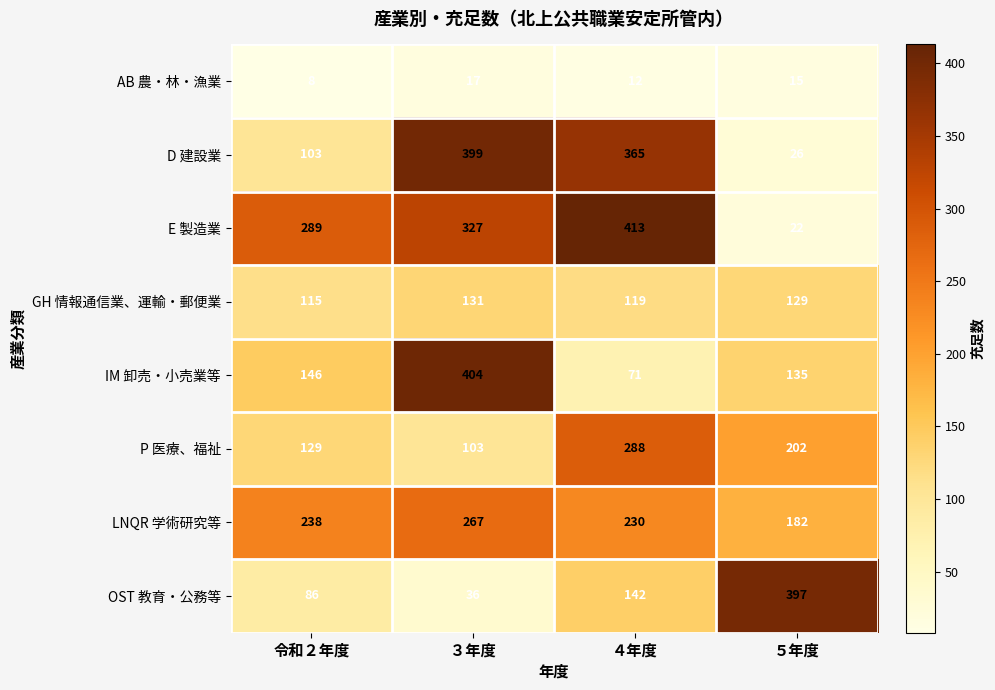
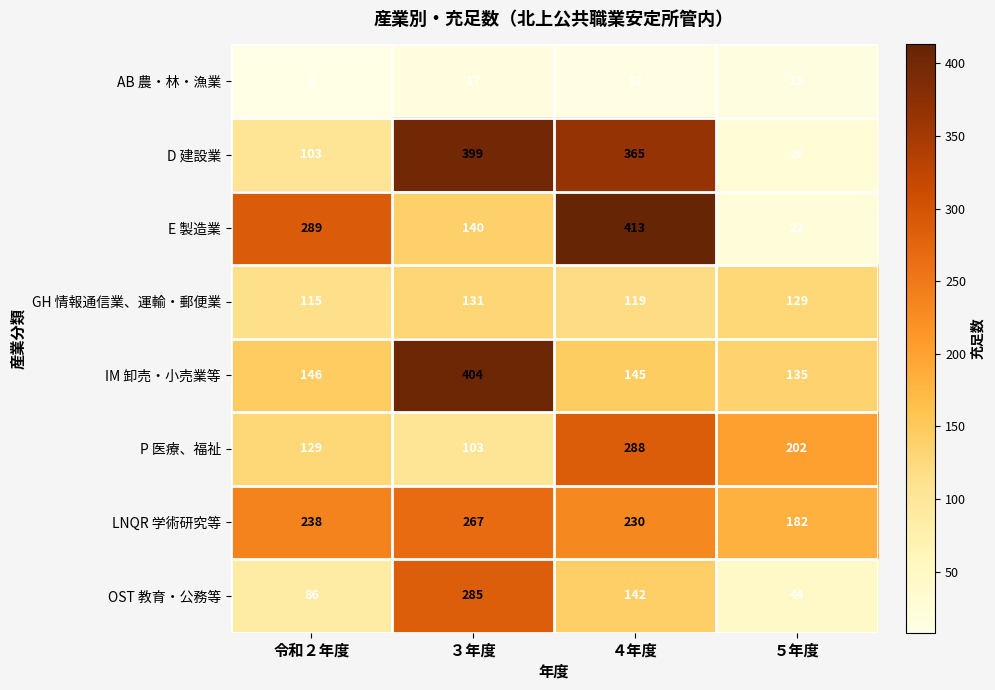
E 製造業, ３年度: 327 -> 140
IM 卸売・小売業等, ４年度: 71 -> 145
OST 教育・公務等, ３年度: 36 -> 285
OST 教育・公務等, ５年度: 397 -> 44
